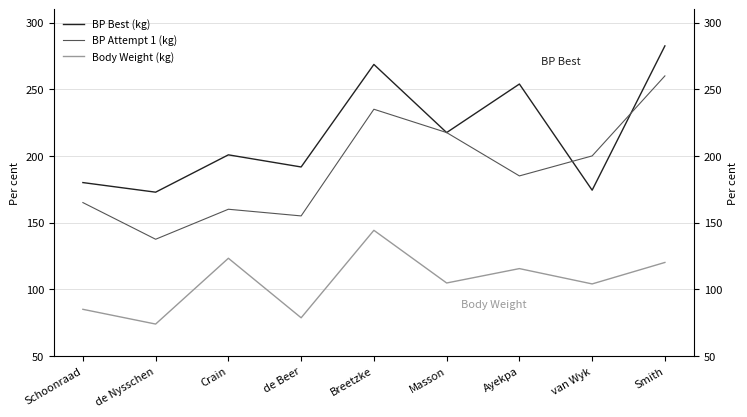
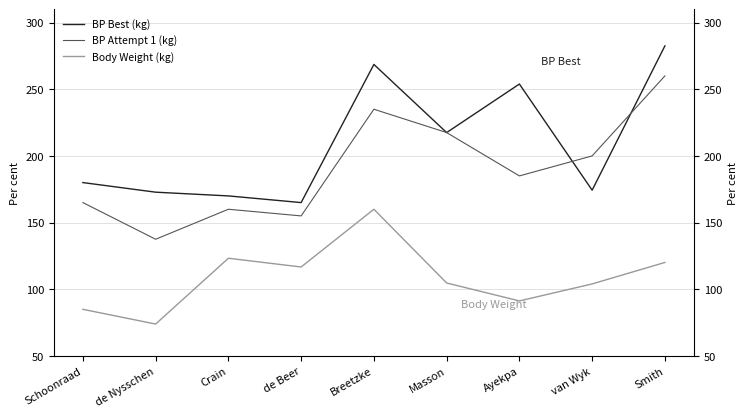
BP Best (kg), Crain: 201 -> 170
BP Best (kg), de Beer: 192 -> 165
Body Weight (kg), de Beer: 79 -> 117
Body Weight (kg), Breetzke: 144 -> 160
Body Weight (kg), Ayekpa: 115 -> 91
